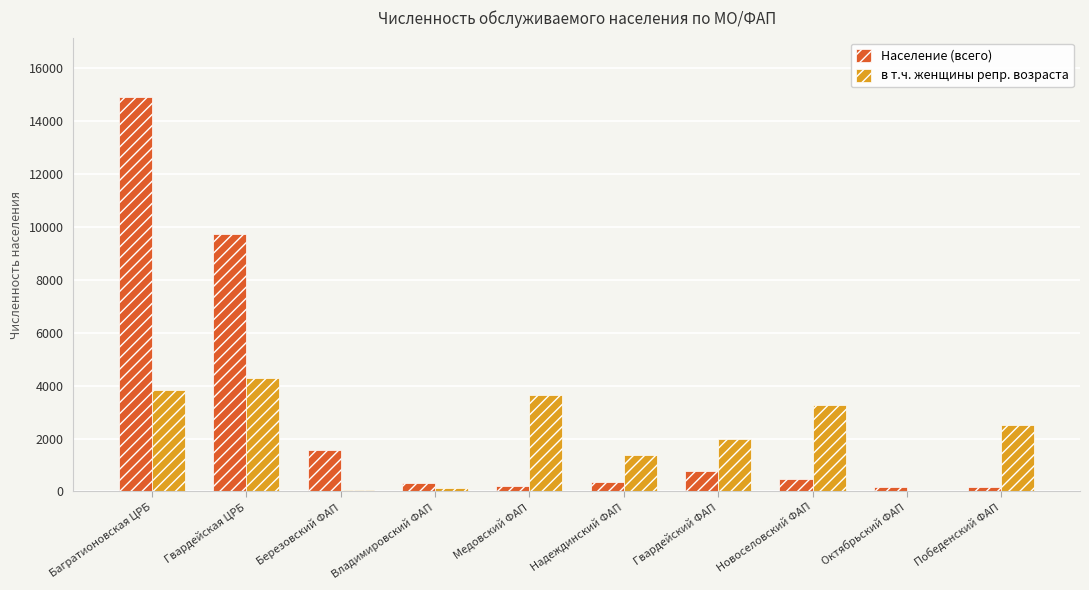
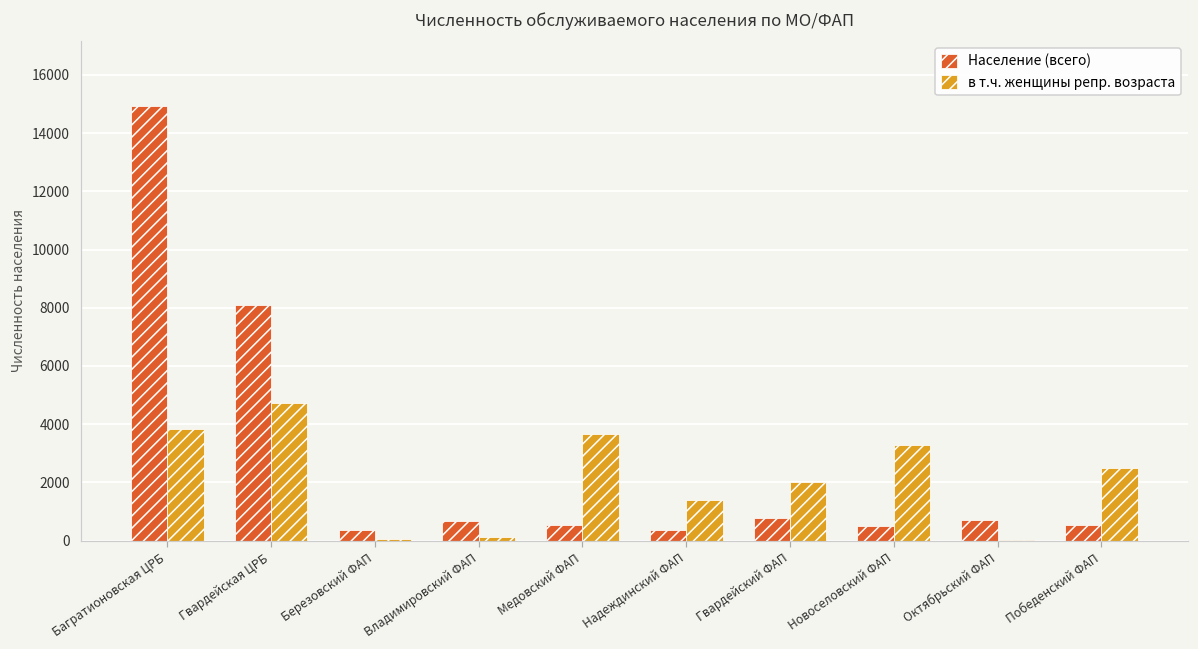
Население (всего), Гвардейская ЦРБ: 9700 -> 8100
в т.ч. женщины репр. возраста, Гвардейская ЦРБ: 4300 -> 4700
Население (всего), Березовский ФАП: 1600 -> 400
Население (всего), Владимировский ФАП: 300 -> 700
Население (всего), Медовский ФАП: 200 -> 600
Население (всего), Октябрьский ФАП: 200 -> 700
Население (всего), Победенский ФАП: 200 -> 500
